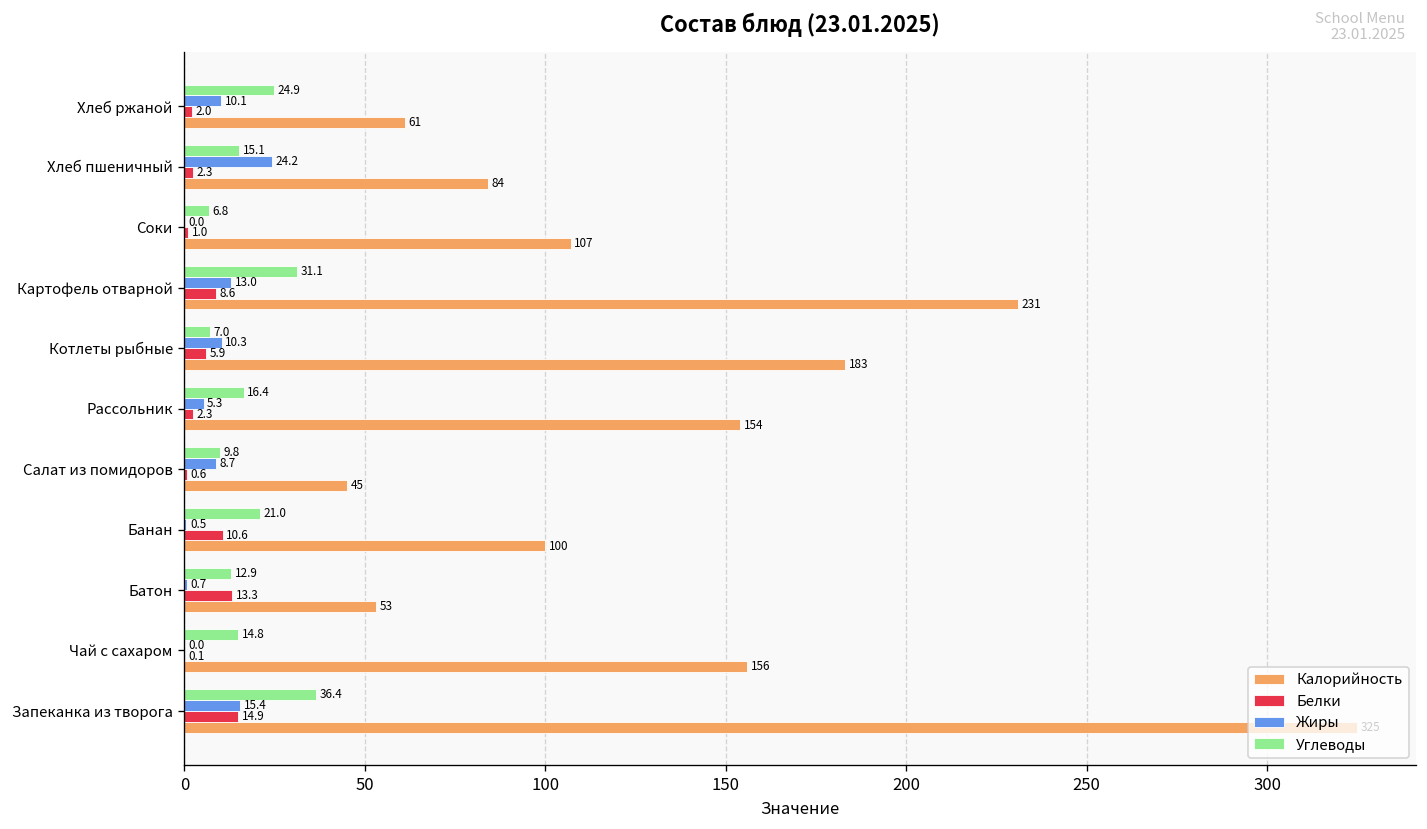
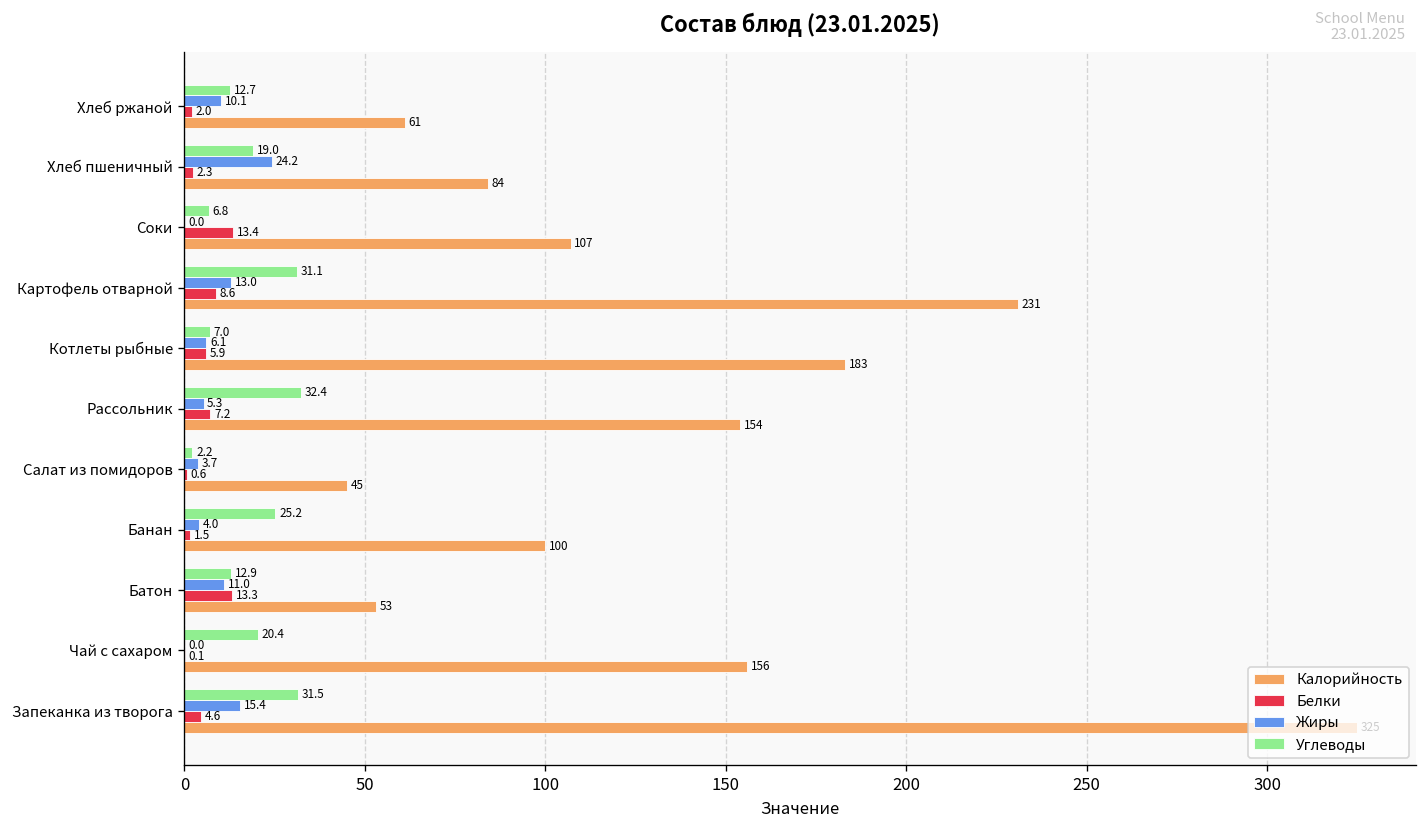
Углеводы, Хлеб ржаной: 24.9 -> 12.7
Углеводы, Хлеб пшеничный: 15.1 -> 19.0
Белки, Соки: 1.0 -> 13.4
Жиры, Котлеты рыбные: 10.3 -> 6.1
Углеводы, Рассольник: 16.4 -> 32.4
Белки, Рассольник: 2.3 -> 7.2
Углеводы, Салат из помидоров: 9.8 -> 2.2
Жиры, Салат из помидоров: 8.7 -> 3.7
Углеводы, Банан: 21.0 -> 25.2
Жиры, Банан: 0.5 -> 4.0
Белки, Банан: 10.6 -> 1.5
Жиры, Батон: 0.7 -> 11.0
Углеводы, Чай с сахаром: 14.8 -> 20.4
Углеводы, Запеканка из творога: 36.4 -> 31.5
Белки, Запеканка из творога: 14.9 -> 4.6
